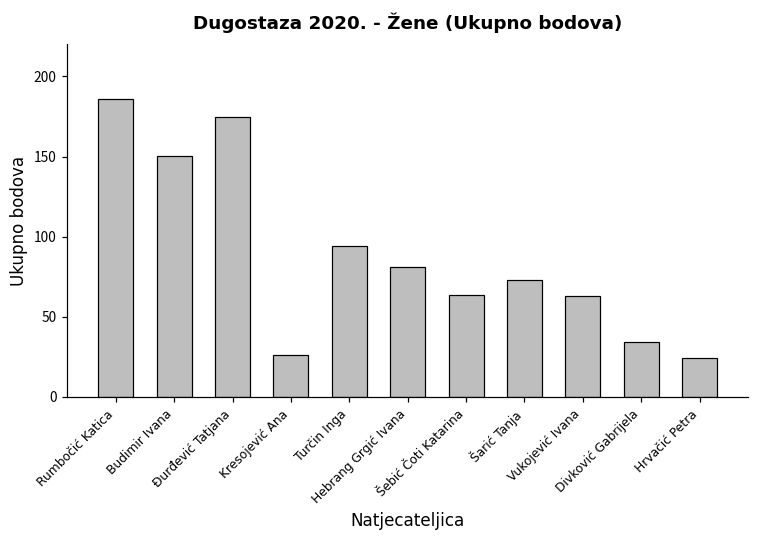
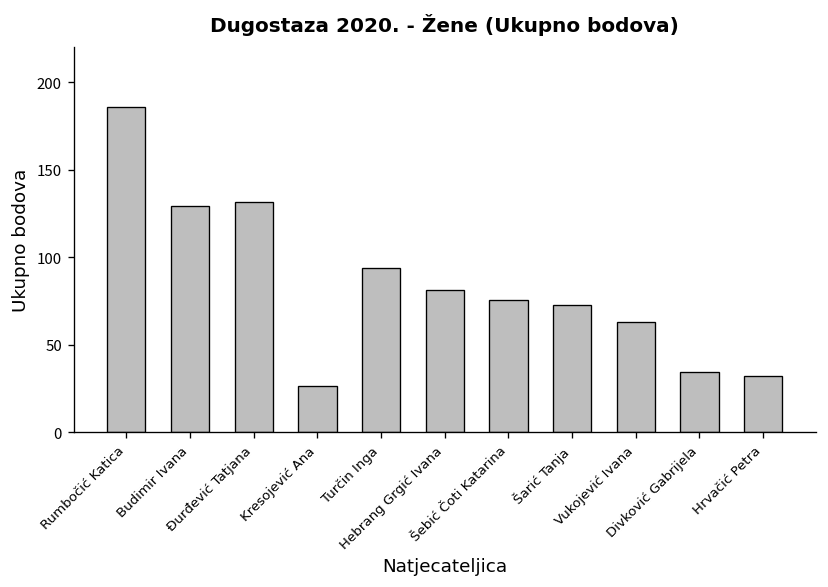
Budimir Ivana: 150 -> 129
Đurđević Tatjana: 175 -> 132
Šebić Čoti Katarina: 64 -> 76
Hrvačić Petra: 24 -> 32
